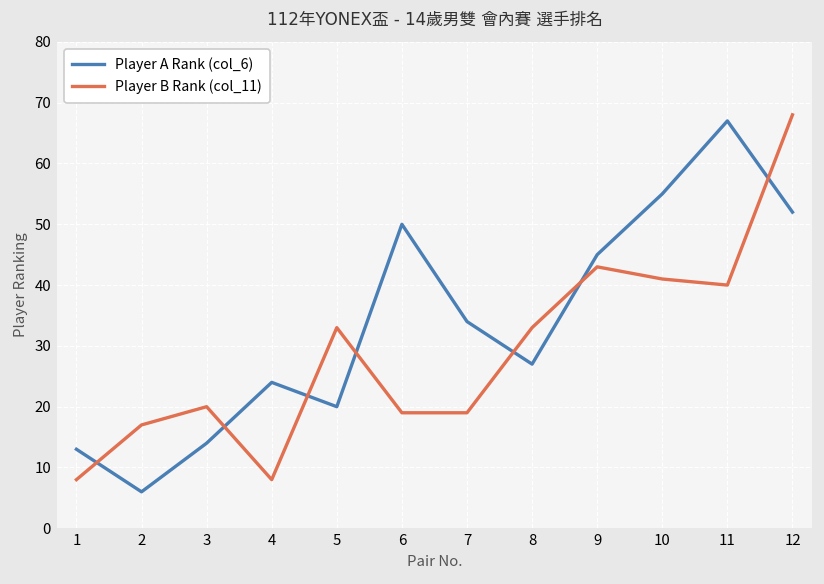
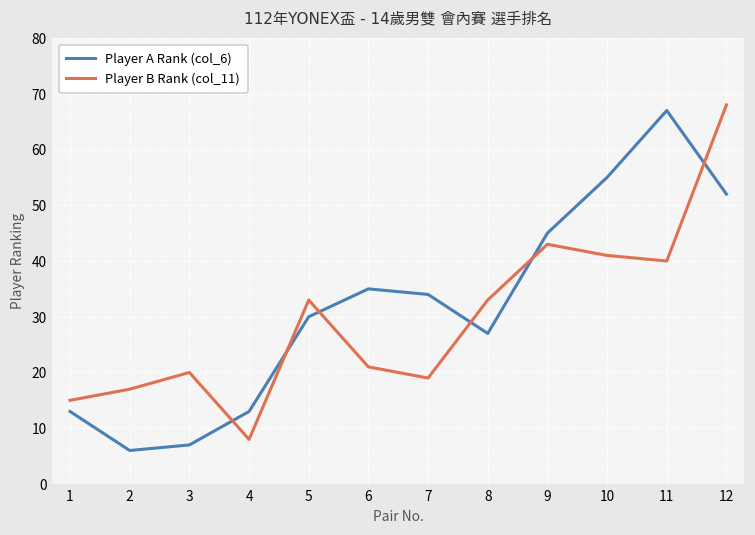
Player B Rank (col_11), 1: 8 -> 15
Player A Rank (col_6), 3: 14 -> 7
Player A Rank (col_6), 4: 24 -> 13
Player A Rank (col_6), 5: 20 -> 30
Player A Rank (col_6), 6: 50 -> 35
Player B Rank (col_11), 6: 19 -> 21
